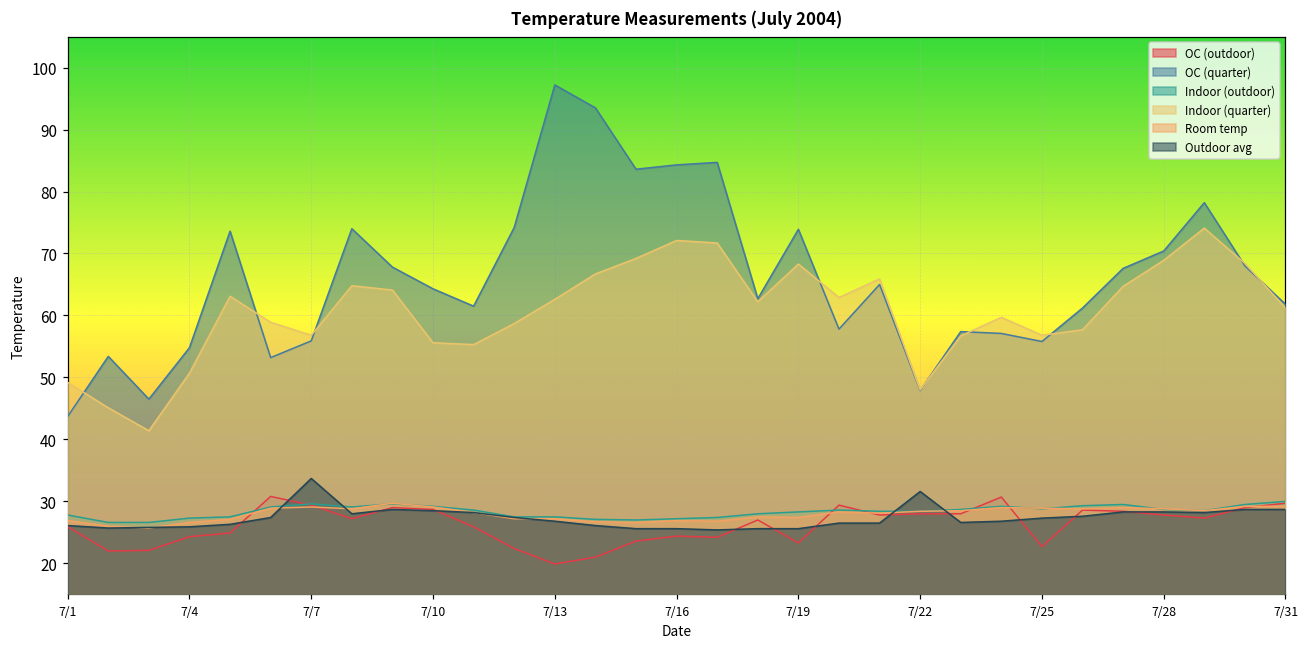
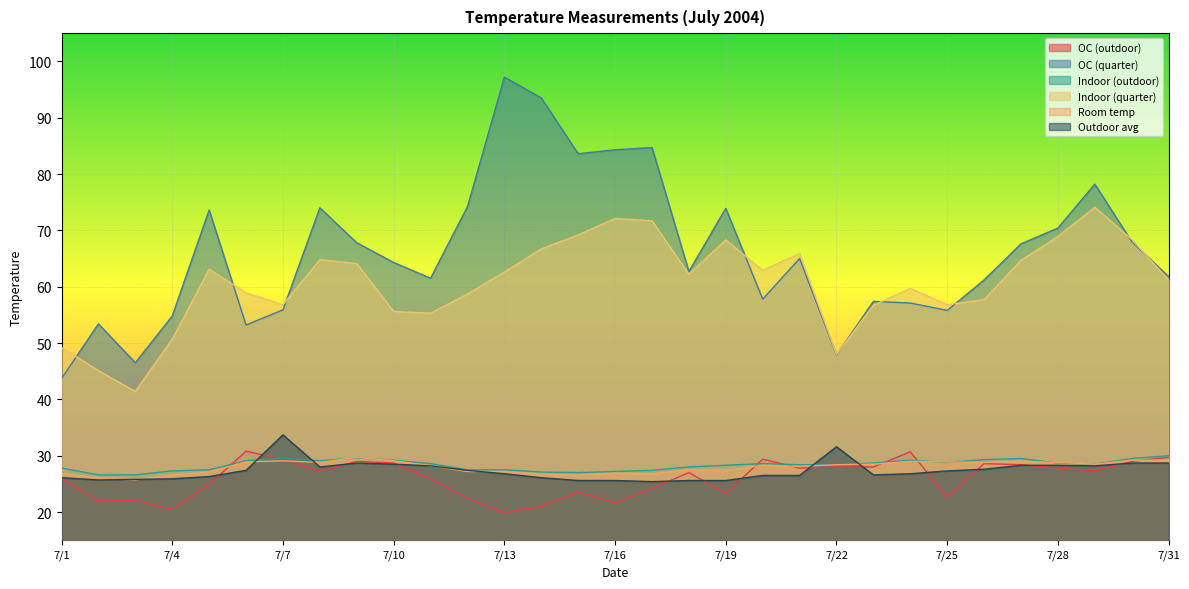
OC (outdoor), 7/4: 24 -> 21
OC (outdoor), 7/16: 24 -> 22
